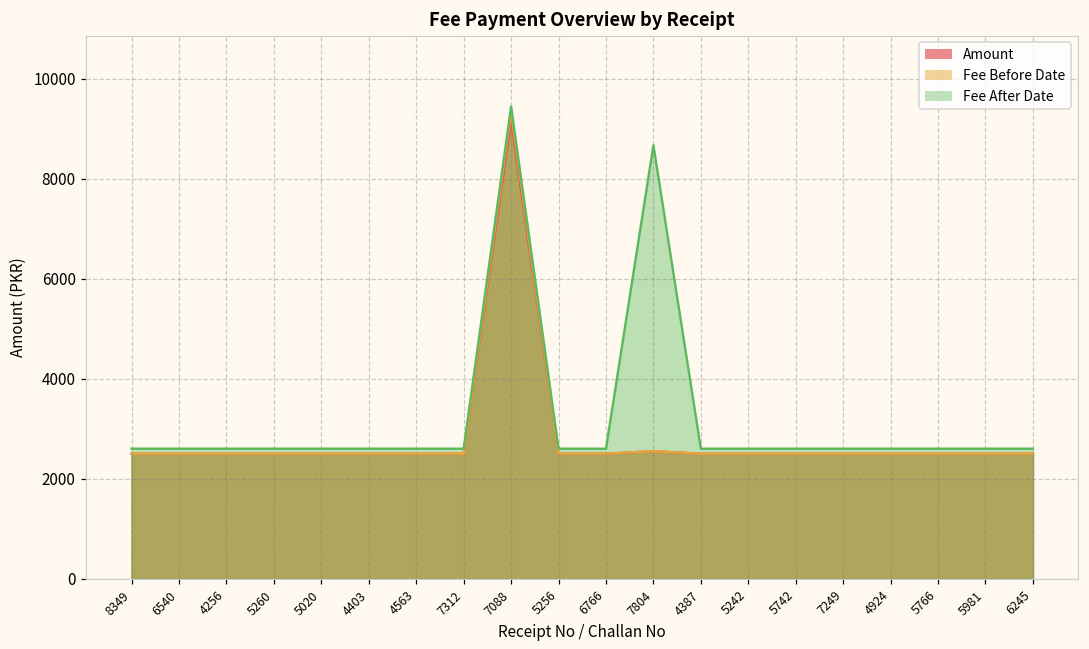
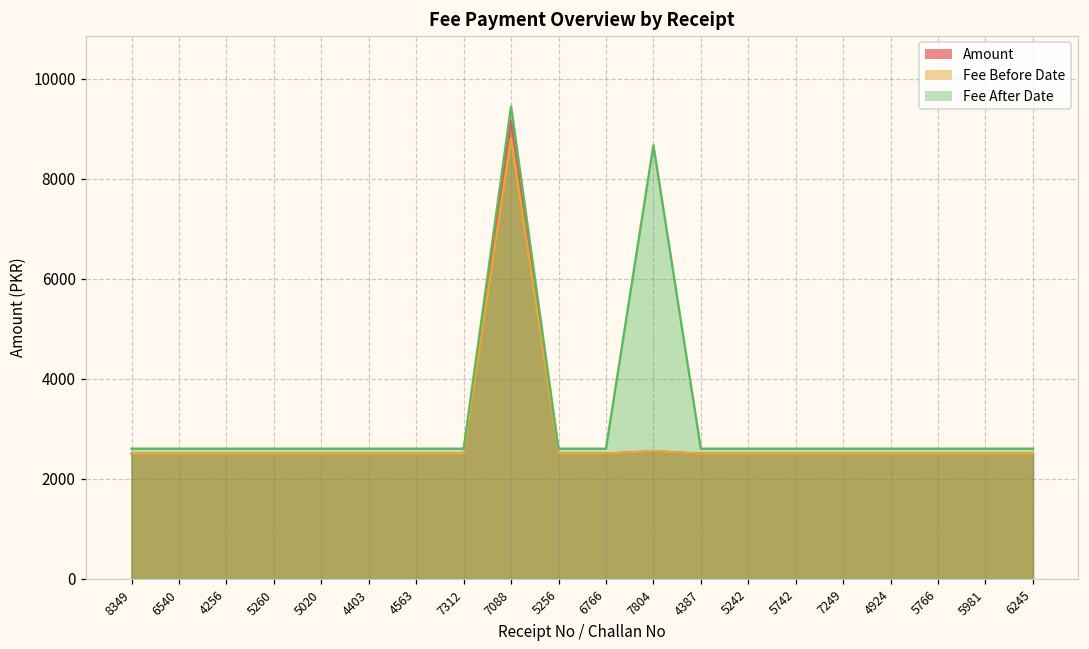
Fee Before Date, 7088: 9400 -> 8800
